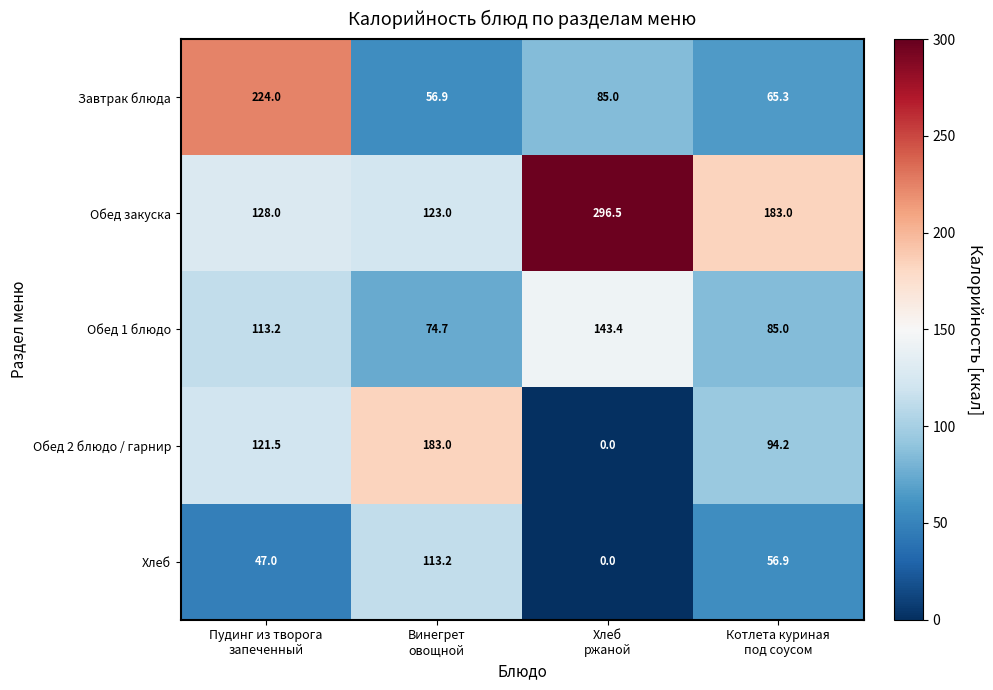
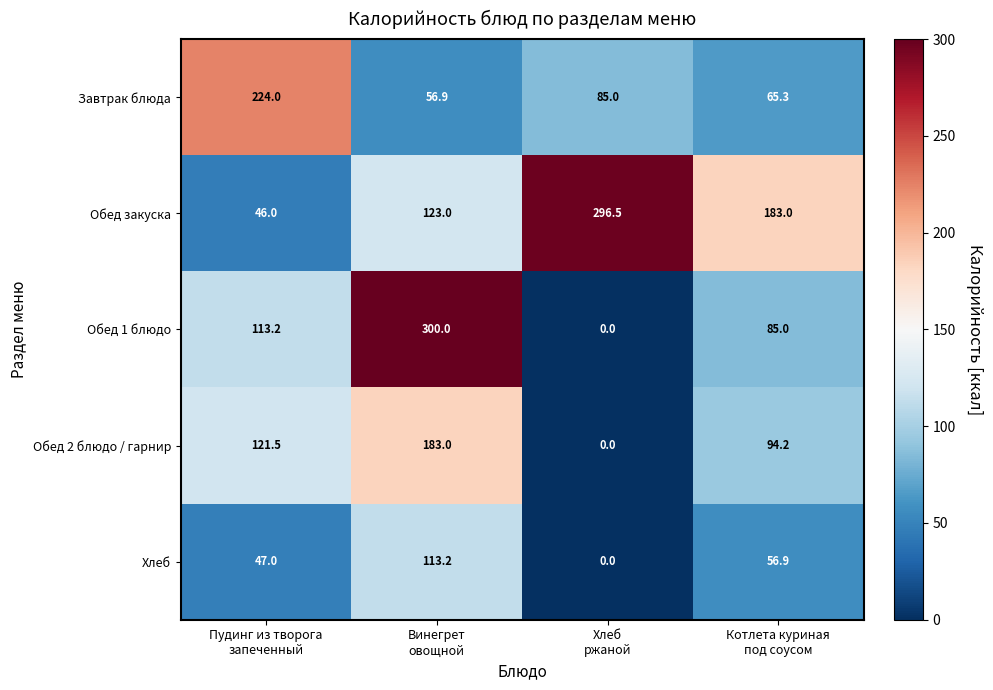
Обед закуска, Пудинг из творога запеченный: 128.0 -> 46.0
Обед 1 блюдо, Винегрет овощной: 74.7 -> 300.0
Обед 1 блюдо, Хлеб ржаной: 143.4 -> 0.0
